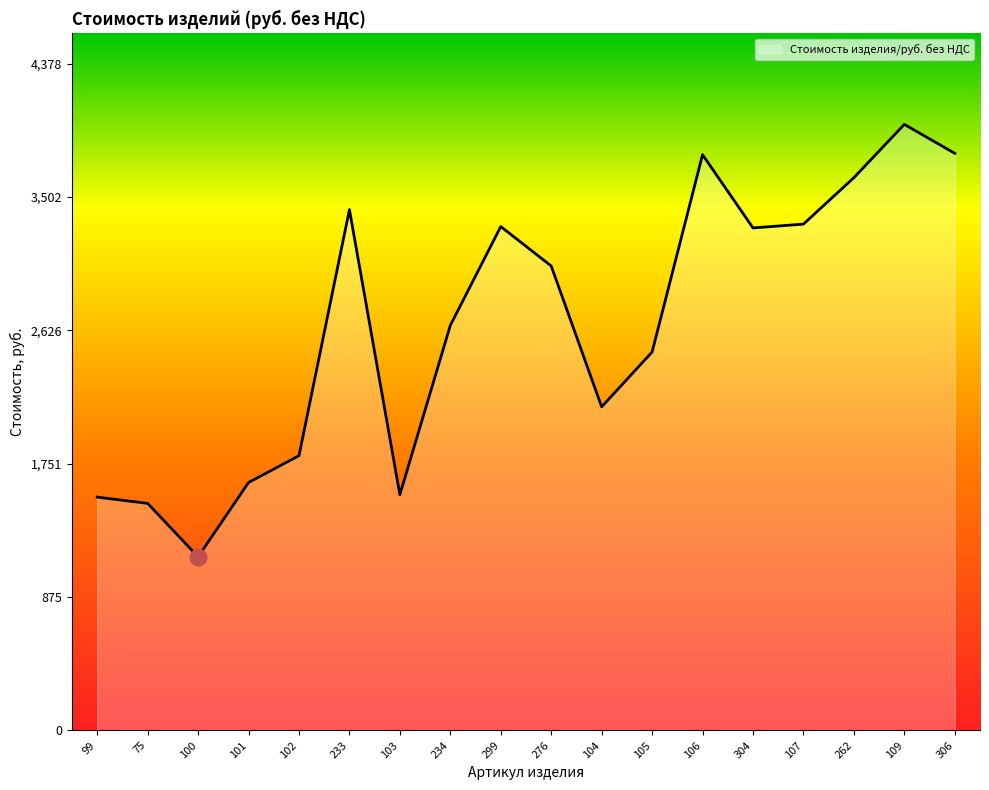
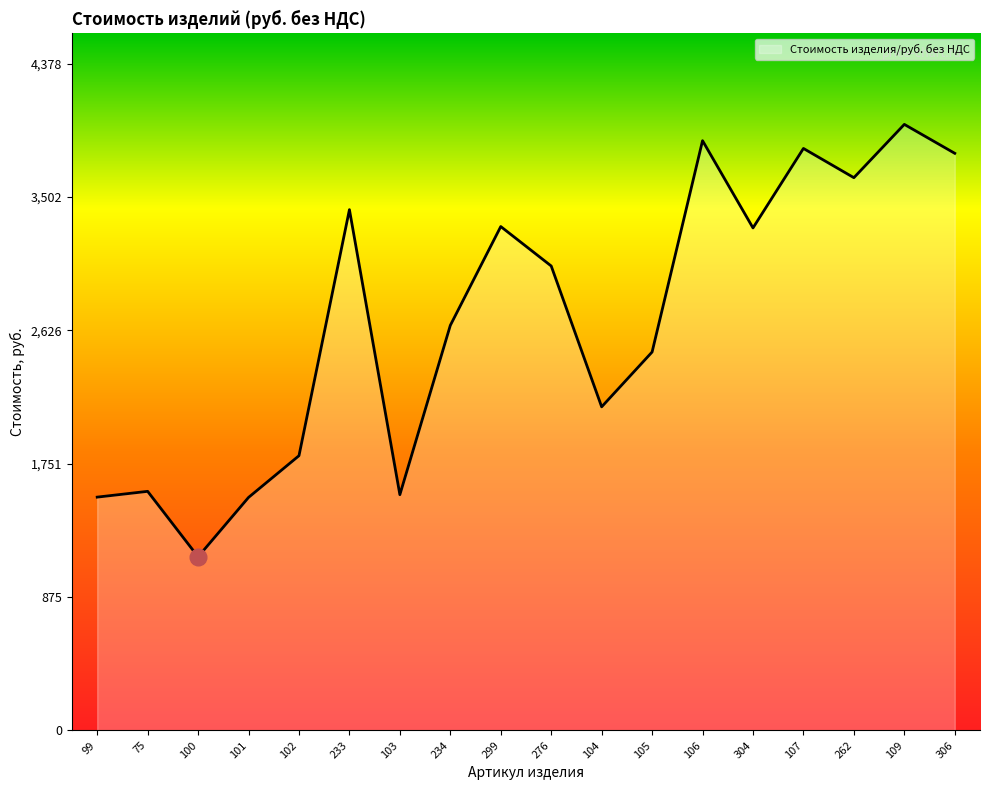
Стоимость изделия/руб. без НДС, 75: 1,490 -> 1,570
Стоимость изделия/руб. без НДС, 101: 1,630 -> 1,530
Стоимость изделия/руб. без НДС, 106: 3,780 -> 3,870
Стоимость изделия/руб. без НДС, 107: 3,330 -> 3,820
